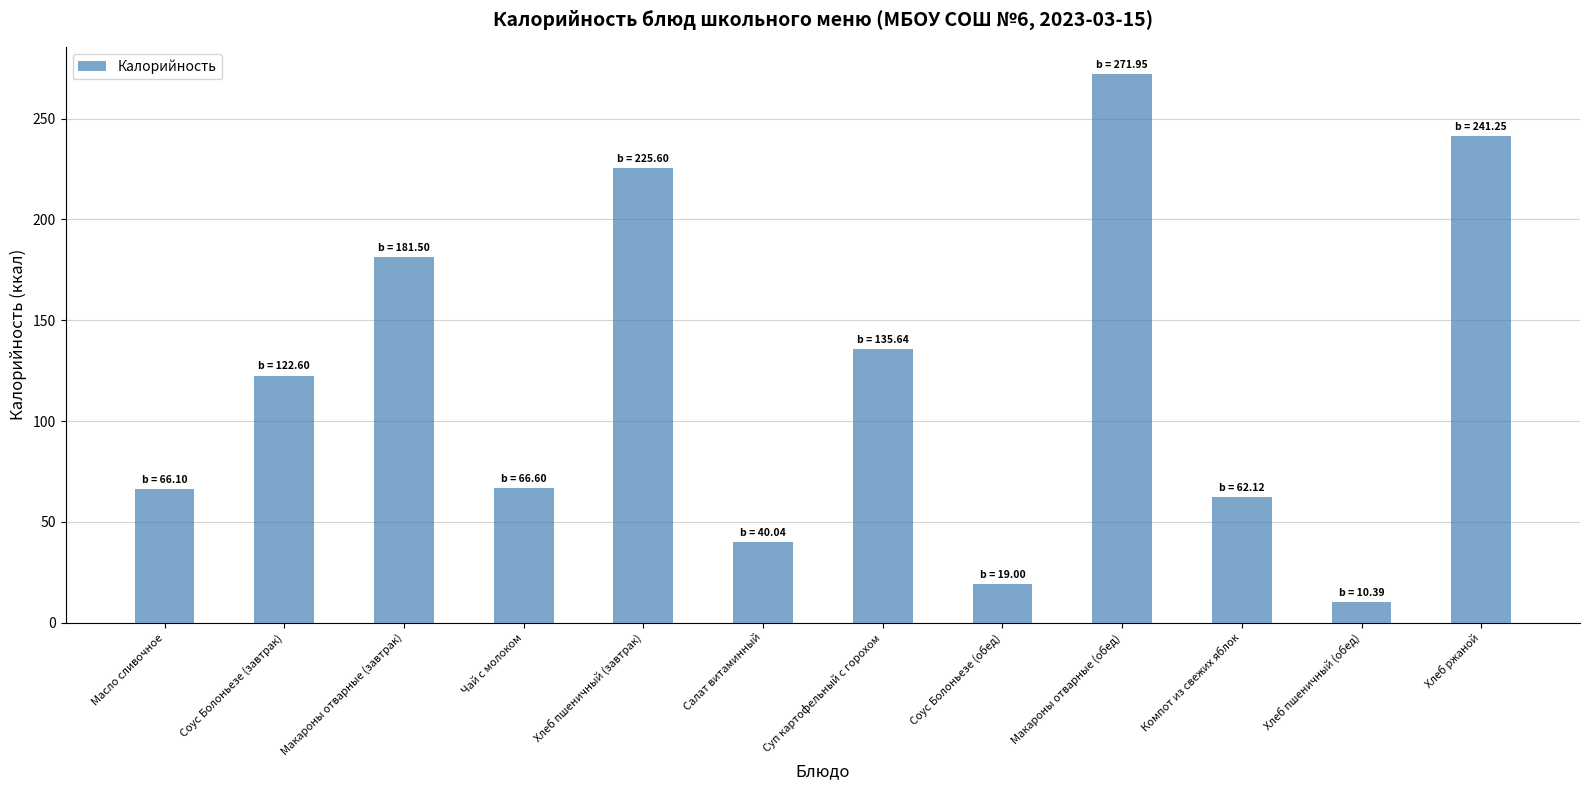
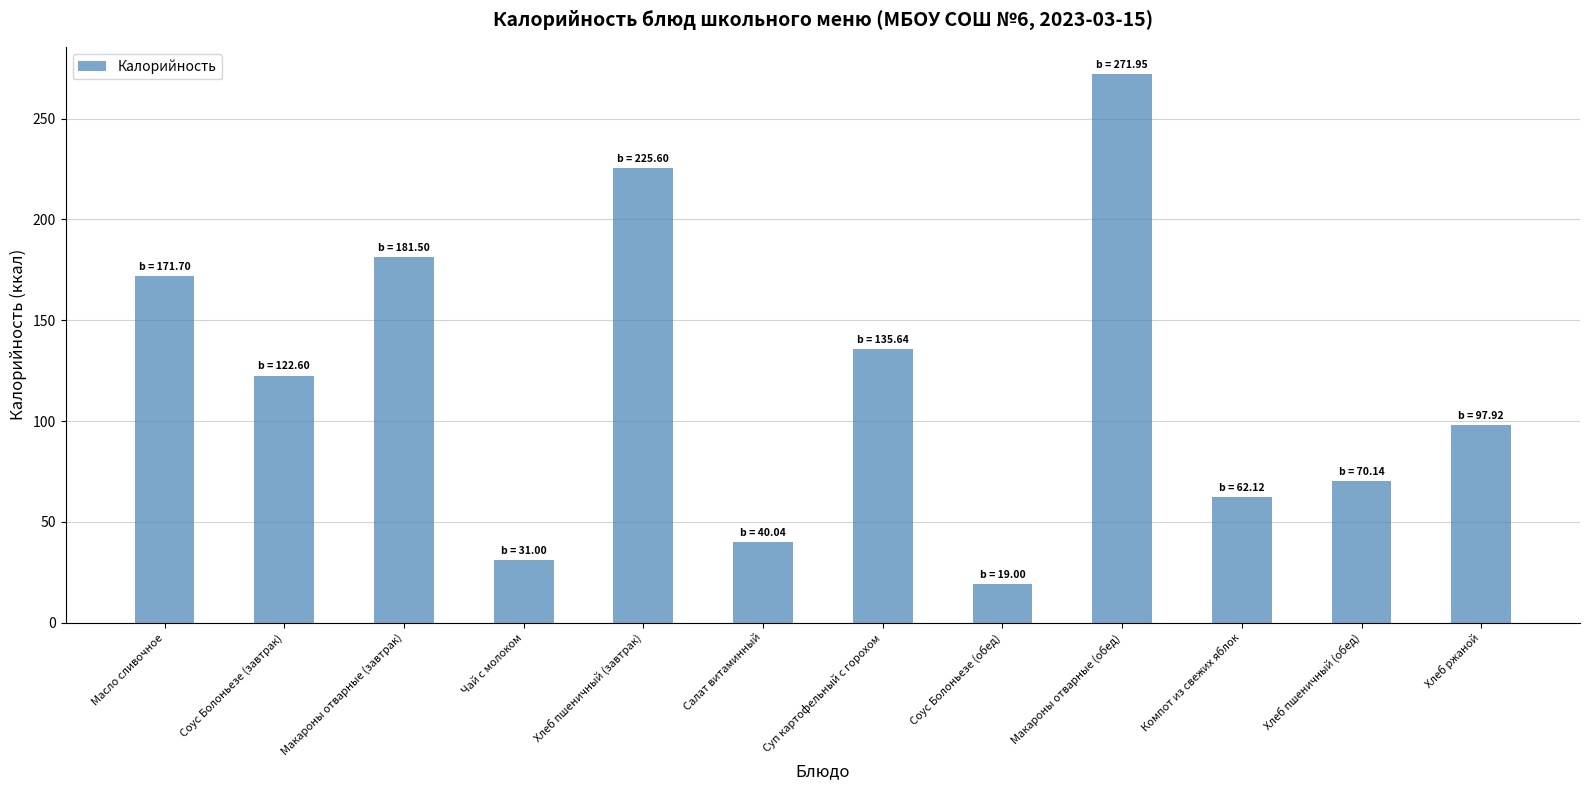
Масло сливочное: 66.10 -> 171.70
Чай с молоком: 66.60 -> 31.00
Хлеб пшеничный (обед): 10.39 -> 70.14
Хлеб ржаной: 241.25 -> 97.92
